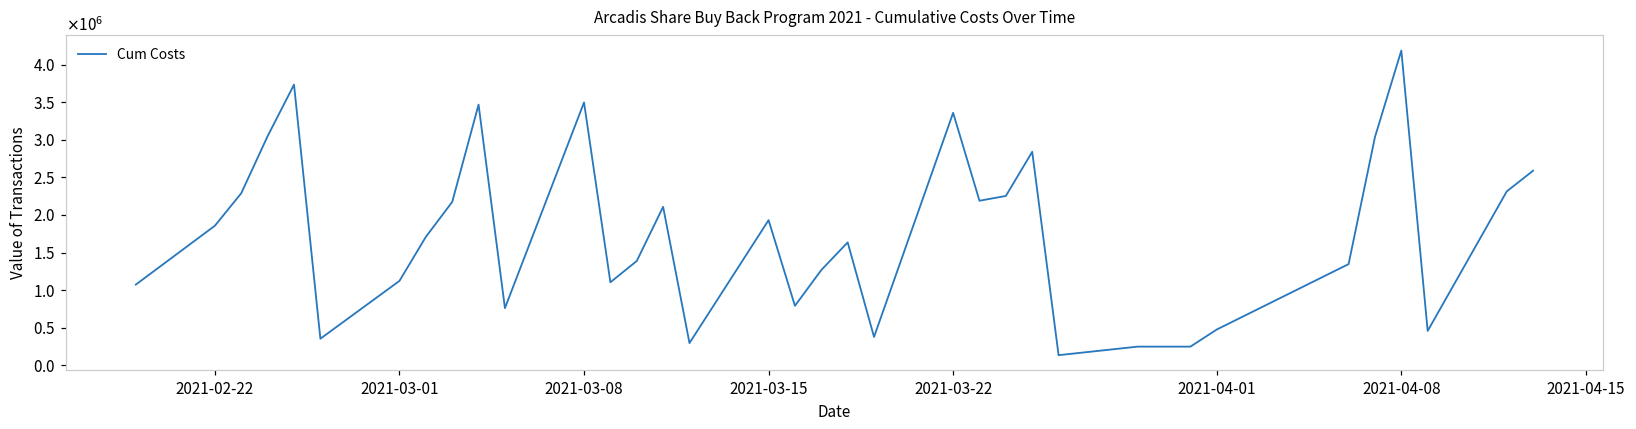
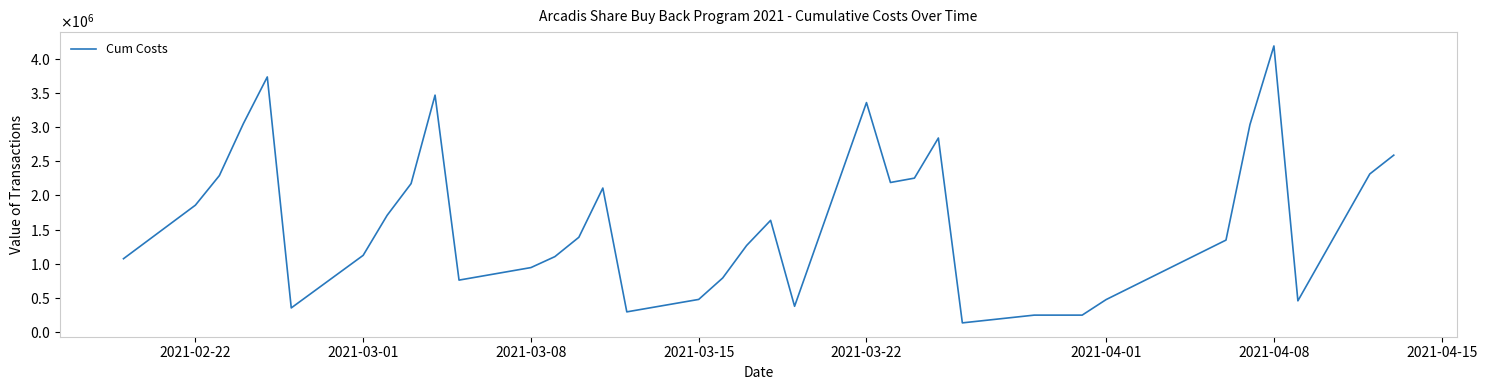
2021-03-08: 3500000 -> 900000
2021-03-15: 1900000 -> 500000
